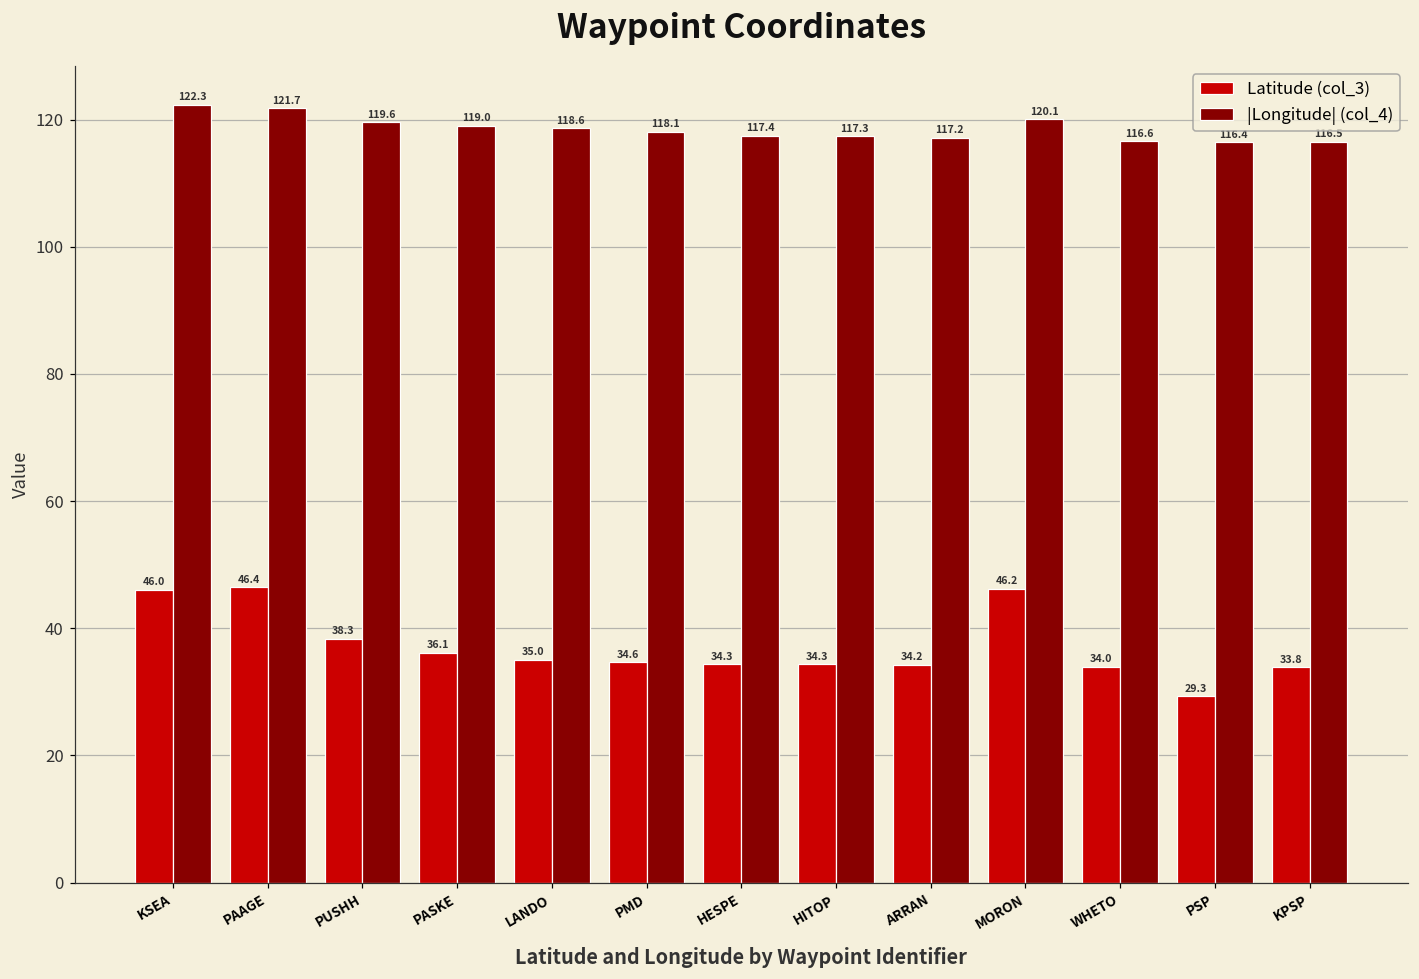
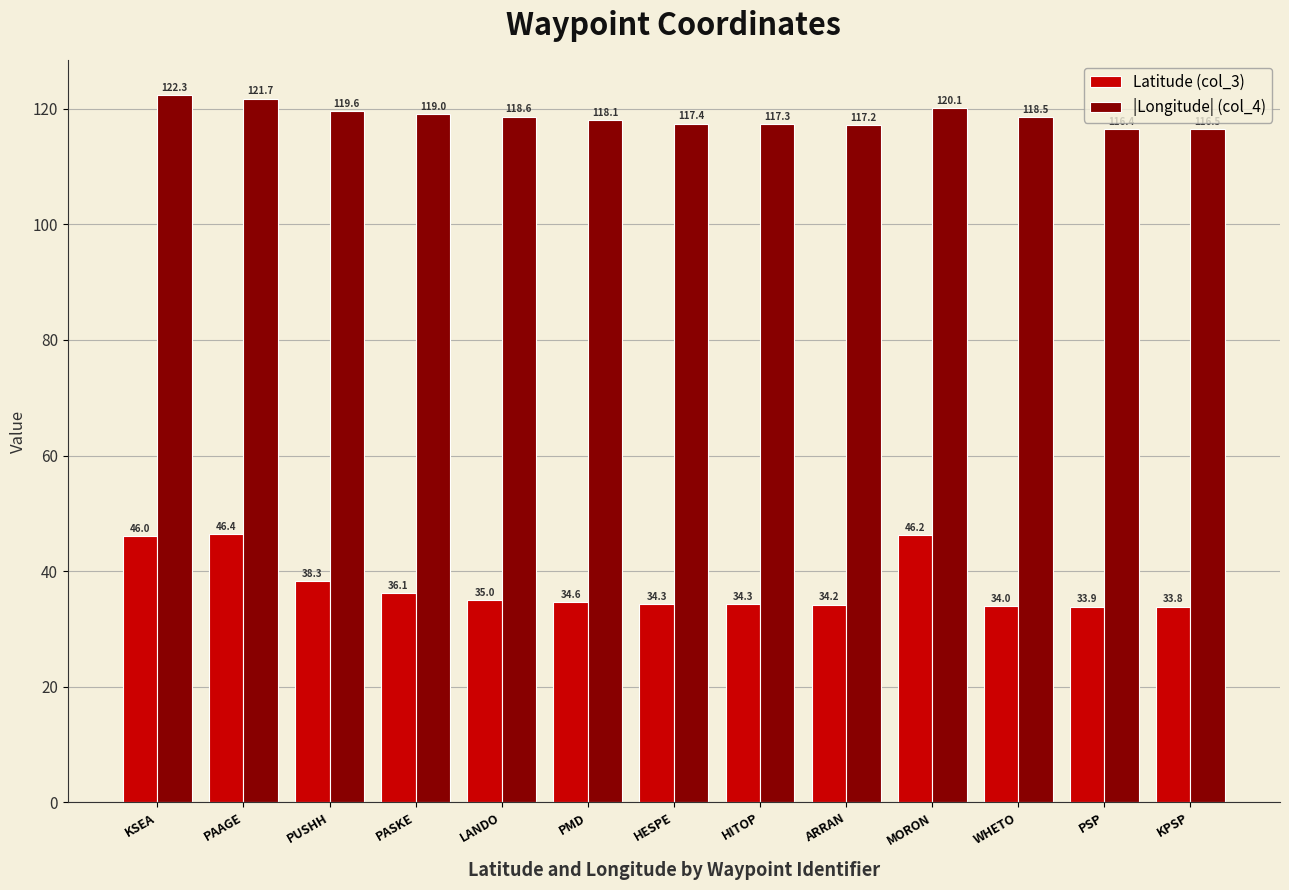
|Longitude| (col_4), WHETO: 116.6 -> 118.5
Latitude (col_3), PSP: 29.3 -> 33.9
